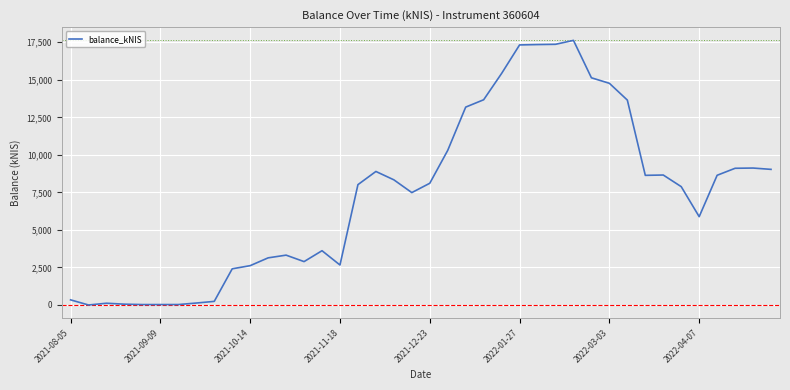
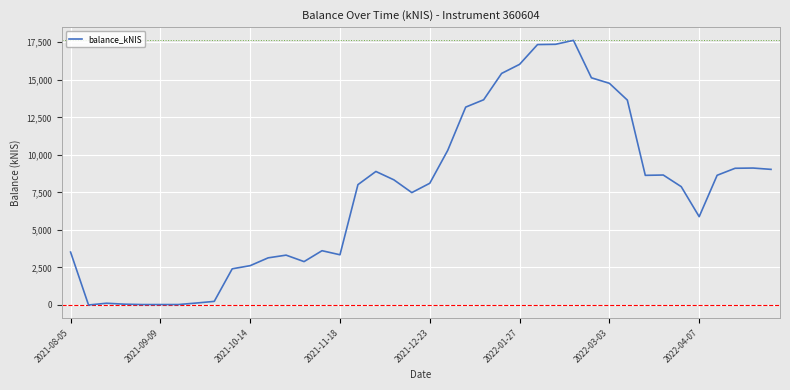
2021-08-05: 300 -> 3,500
2021-11-18: 2,700 -> 3,300
2022-01-27: 17,300 -> 16,000
